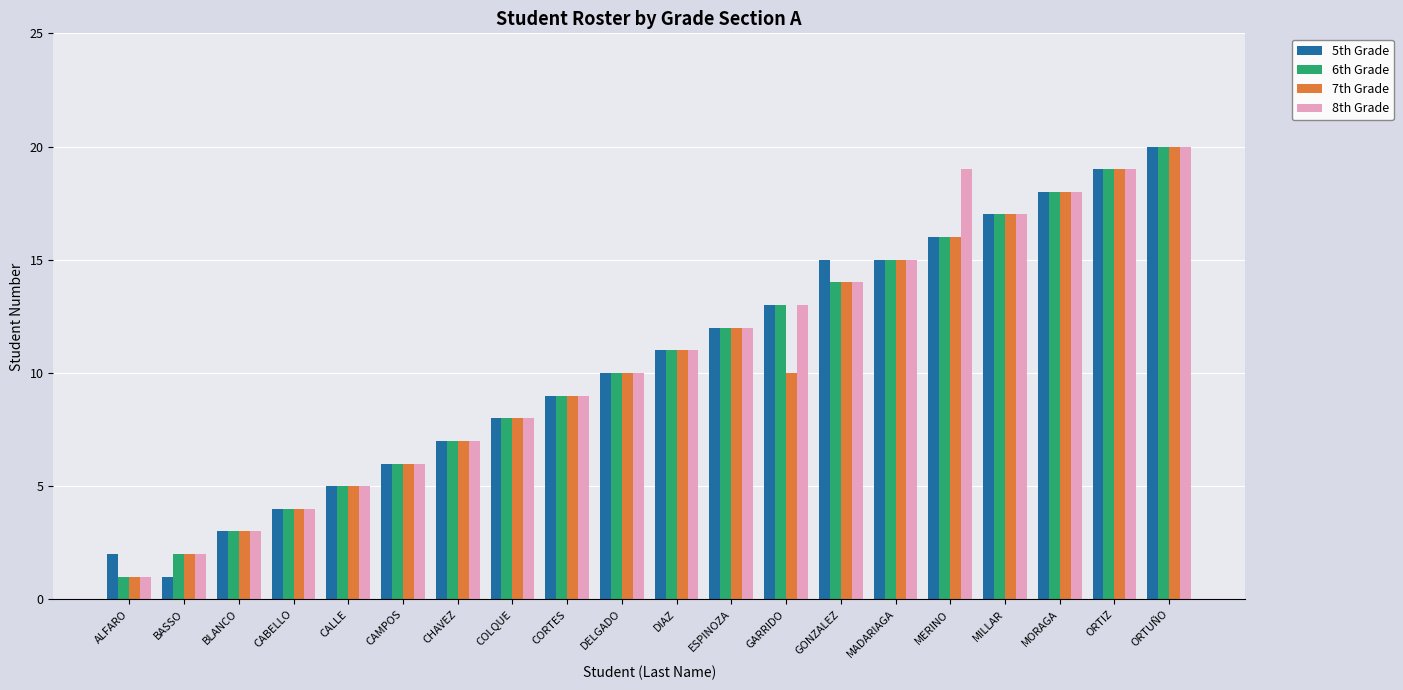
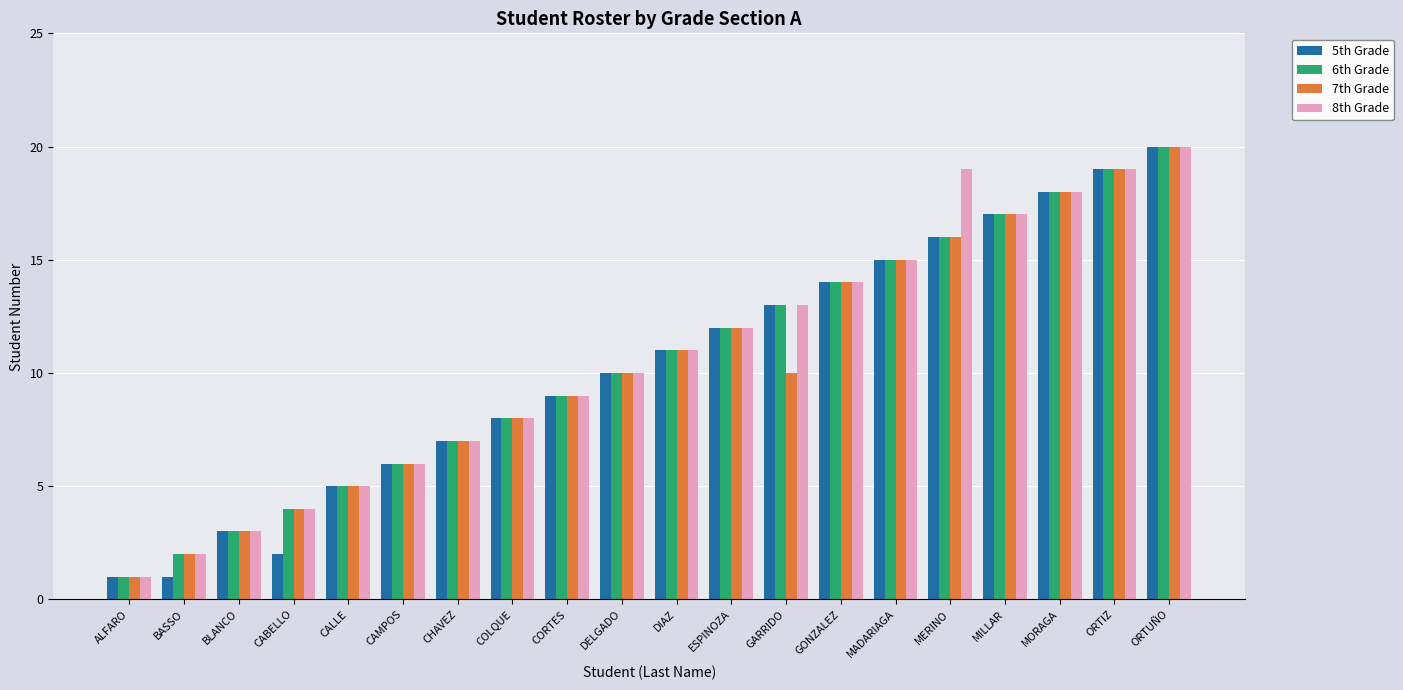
5th Grade, ALFARO: 2 -> 1
5th Grade, CABELLO: 4 -> 2
5th Grade, GONZALEZ: 15 -> 14
